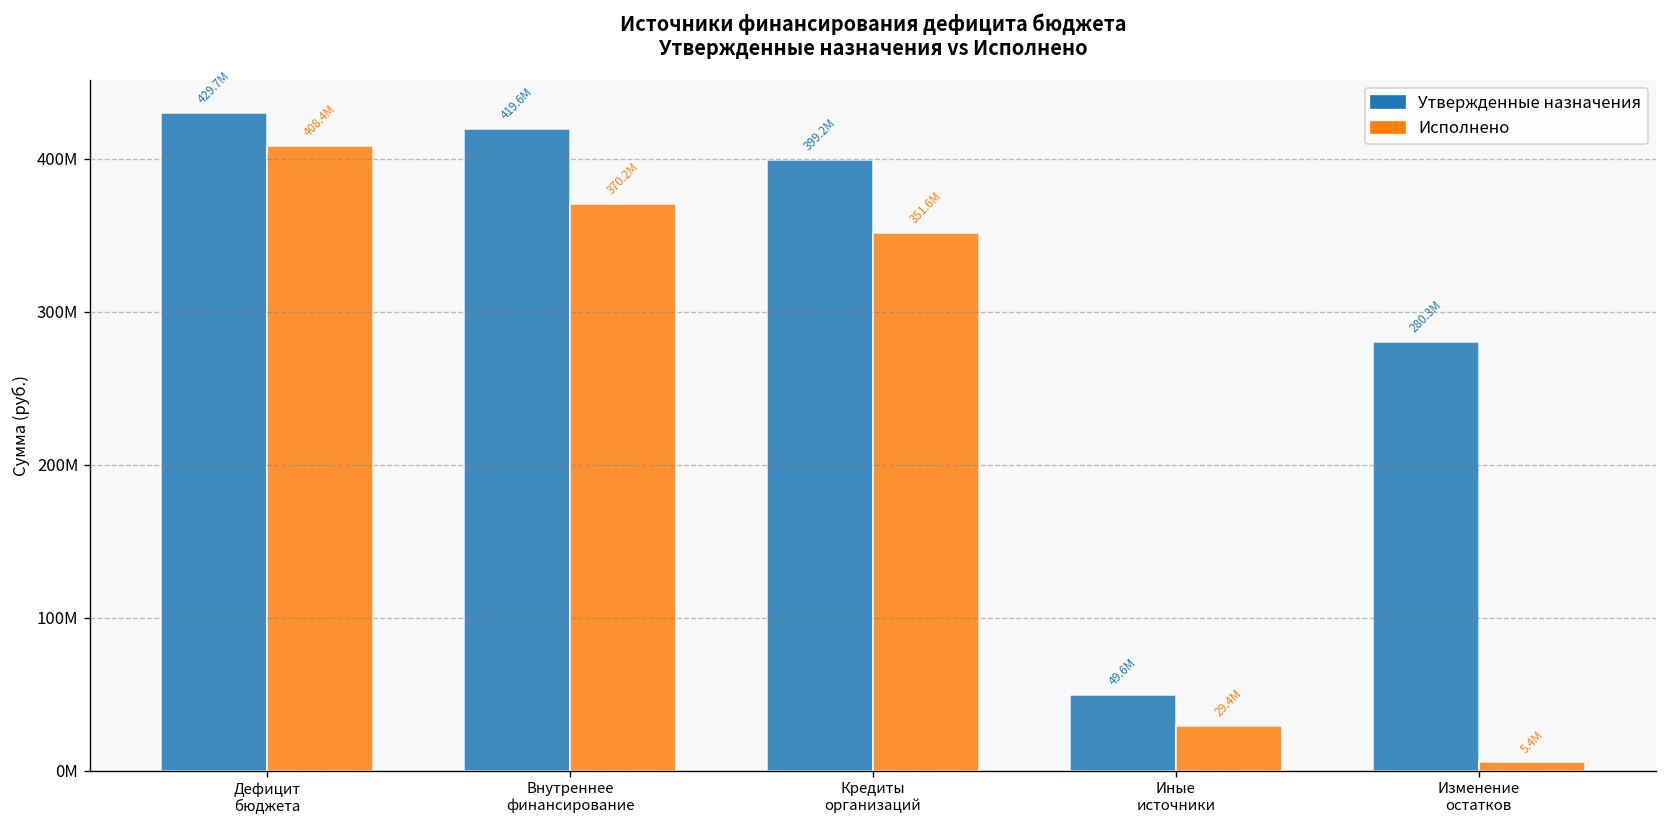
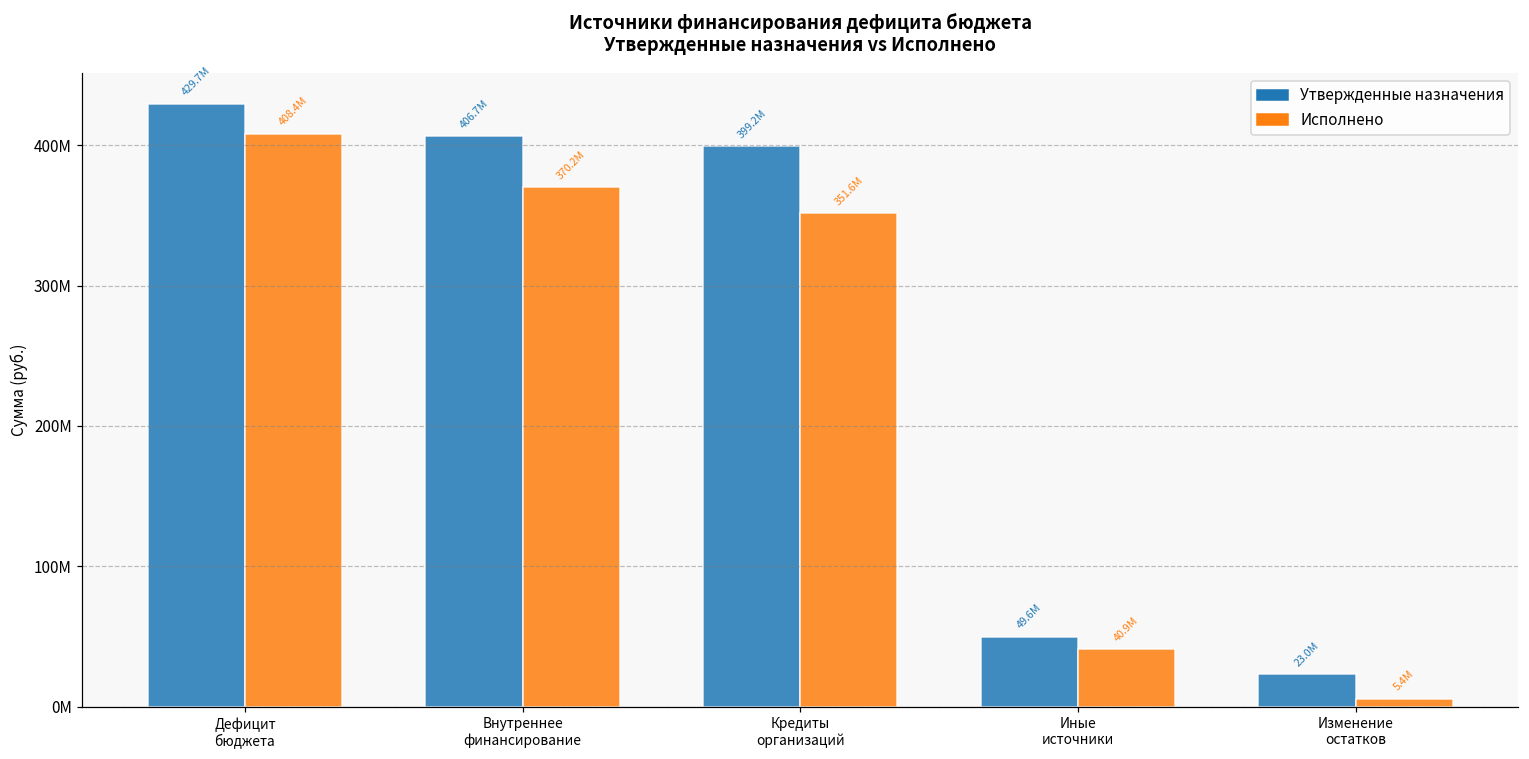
Утвержденные назначения, Внутреннее финансирование: 419.6M -> 406.7M
Исполнено, Иные источники: 29.4M -> 40.9M
Утвержденные назначения, Изменение остатков: 280.3M -> 23.0M
